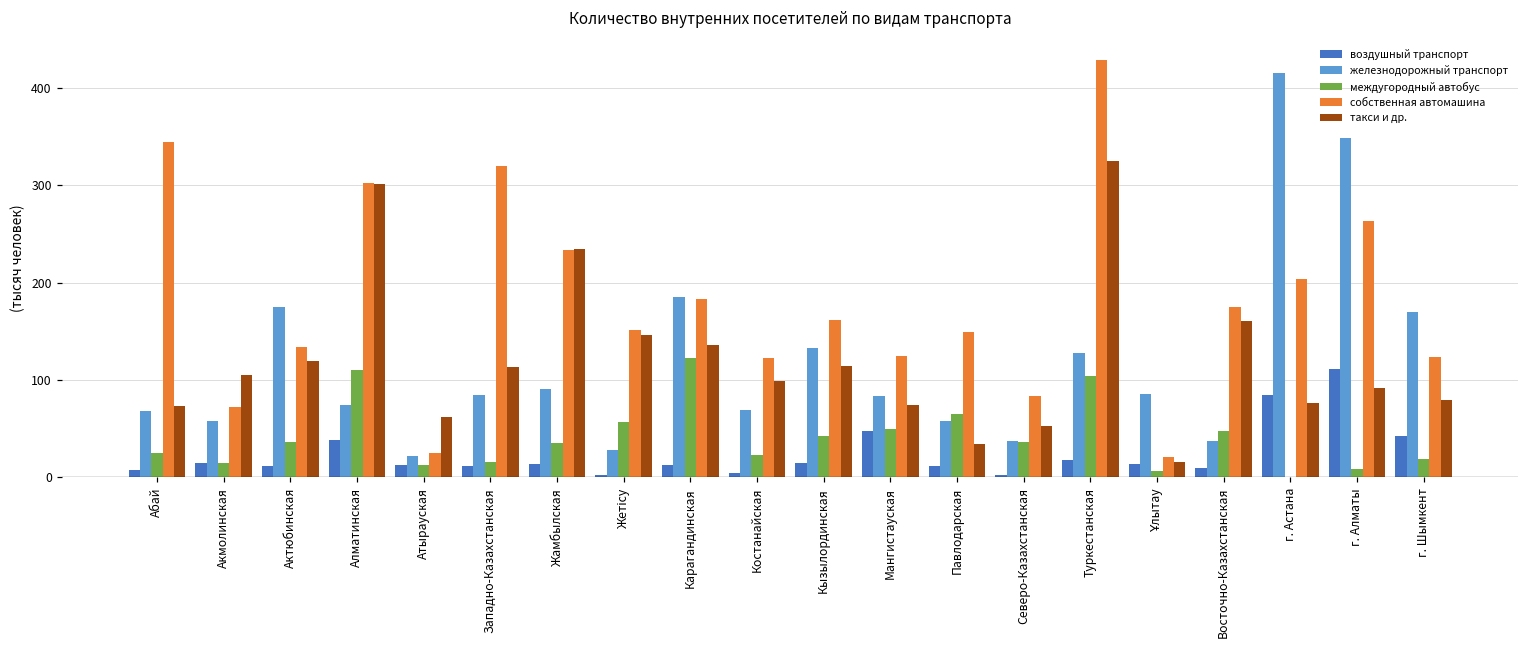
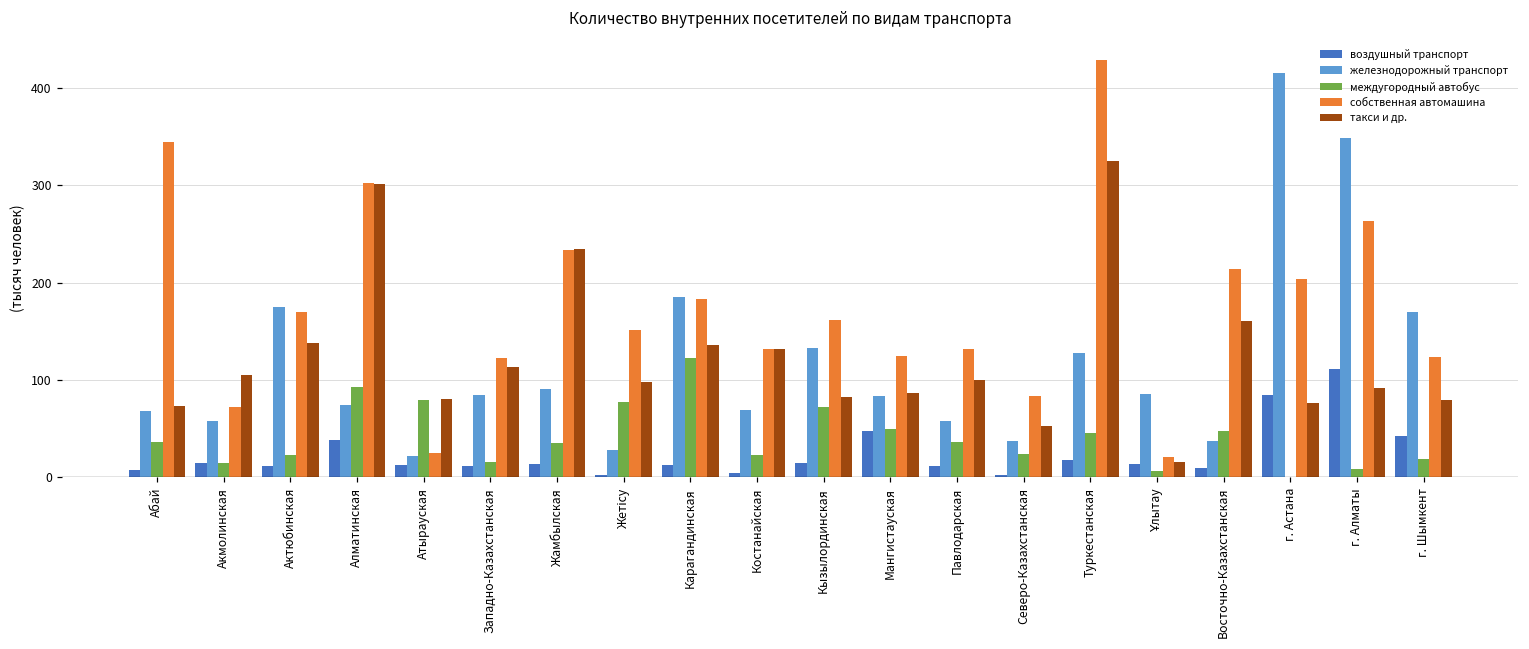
междугородный автобус, Абай: 20 -> 40
междугородный автобус, Актюбинская: 40 -> 20
собственная автомашина, Актюбинская: 130 -> 170
такси и др., Актюбинская: 120 -> 140
междугородный автобус, Алматинская: 110 -> 90
междугородный автобус, Атырауская: 10 -> 80
такси и др., Атырауская: 60 -> 80
собственная автомашина, Западно-Казахстанская: 320 -> 120
междугородный автобус, Жетісу: 60 -> 80
такси и др., Жетісу: 150 -> 100
собственная автомашина, Костанайская: 120 -> 130
такси и др., Костанайская: 100 -> 130
междугородный автобус, Кызылординская: 40 -> 70
такси и др., Кызылординская: 110 -> 80
такси и др., Мангистауская: 70 -> 90
междугородный автобус, Павлодарская: 70 -> 40
собственная автомашина, Павлодарская: 150 -> 130
такси и др., Павлодарская: 30 -> 100
междугородный автобус, Северо-Казахстанская: 40 -> 20
междугородный автобус, Туркестанская: 100 -> 50
собственная автомашина, Восточно-Казахстанская: 170 -> 210
